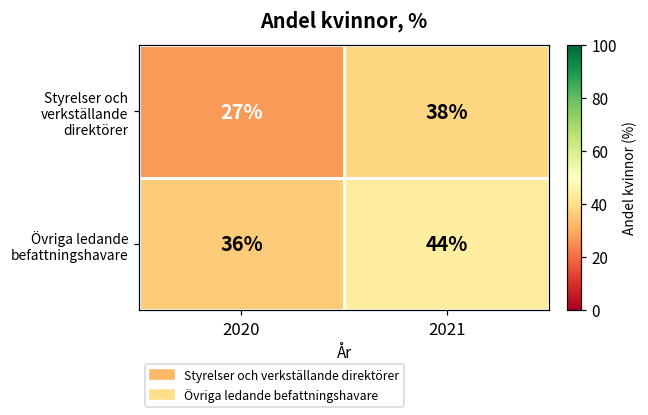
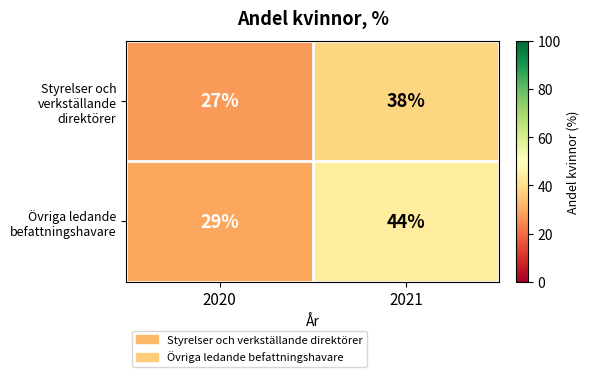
Övriga ledande befattningshavare, 2020: 36% -> 29%
